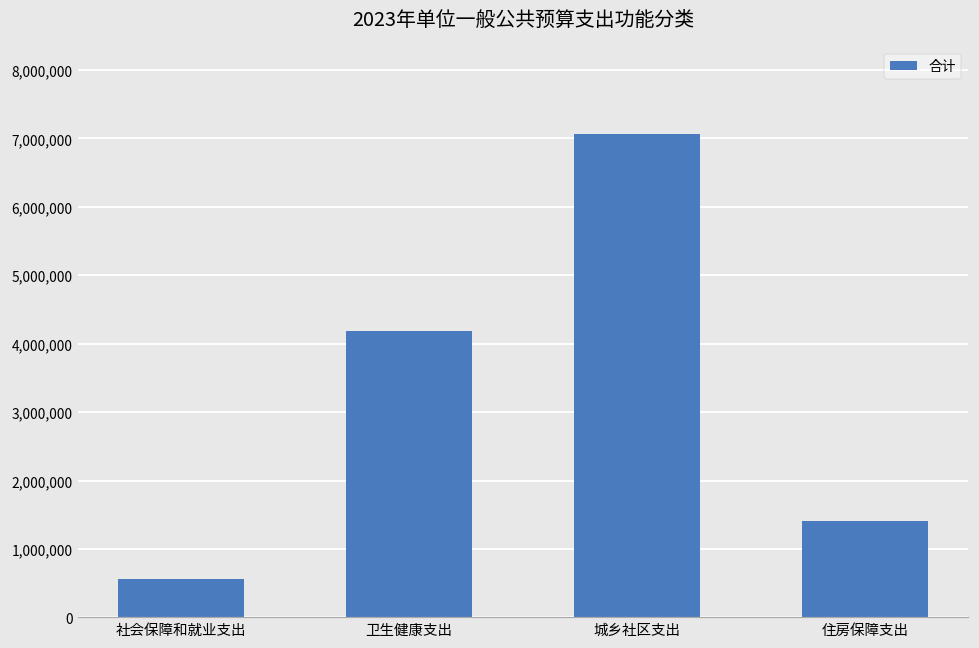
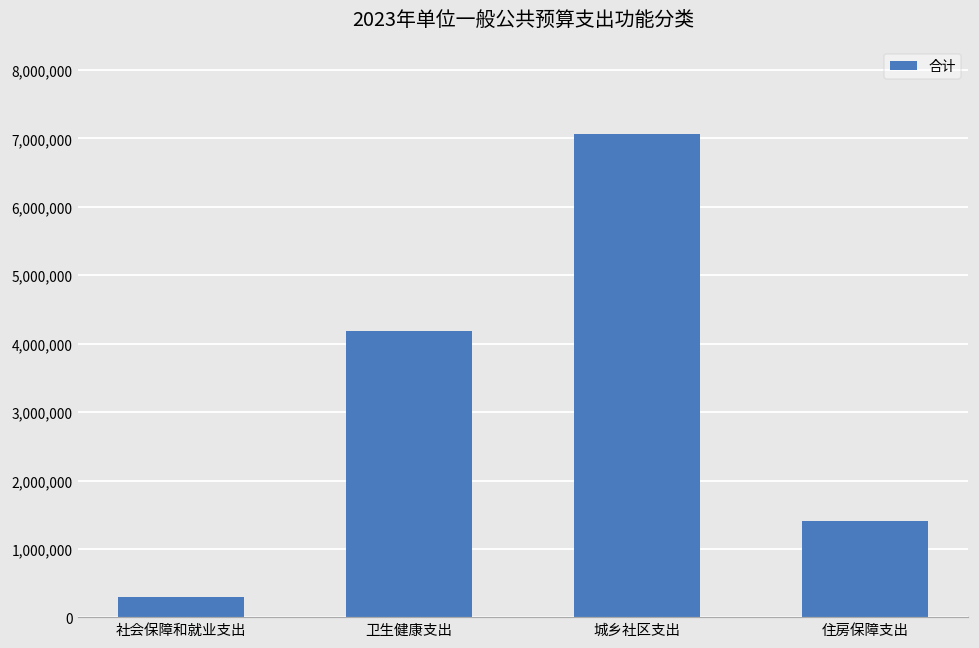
社会保障和就业支出: 600,000 -> 300,000
